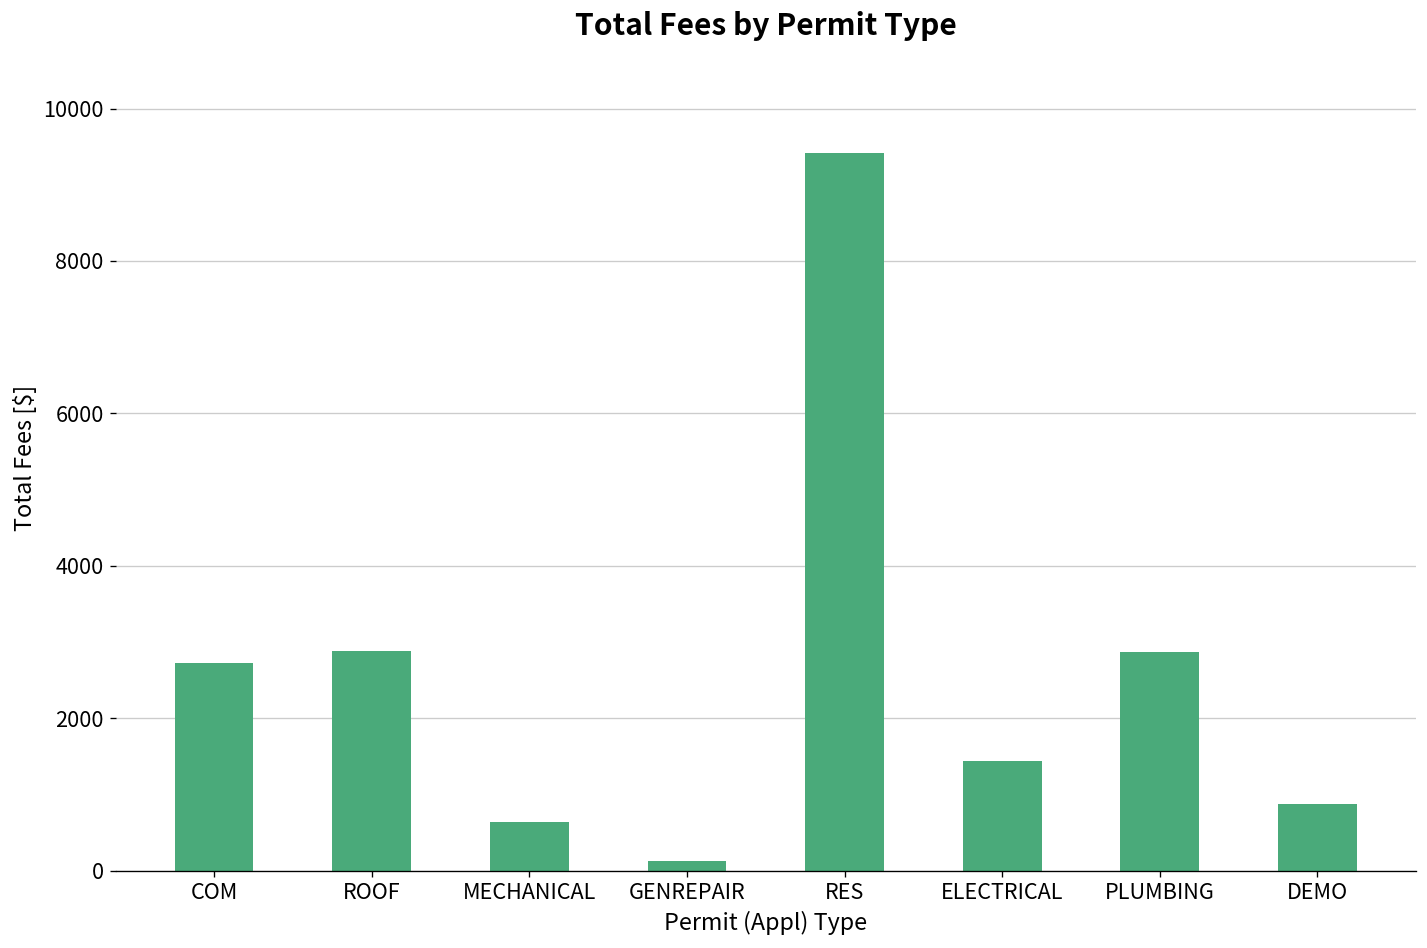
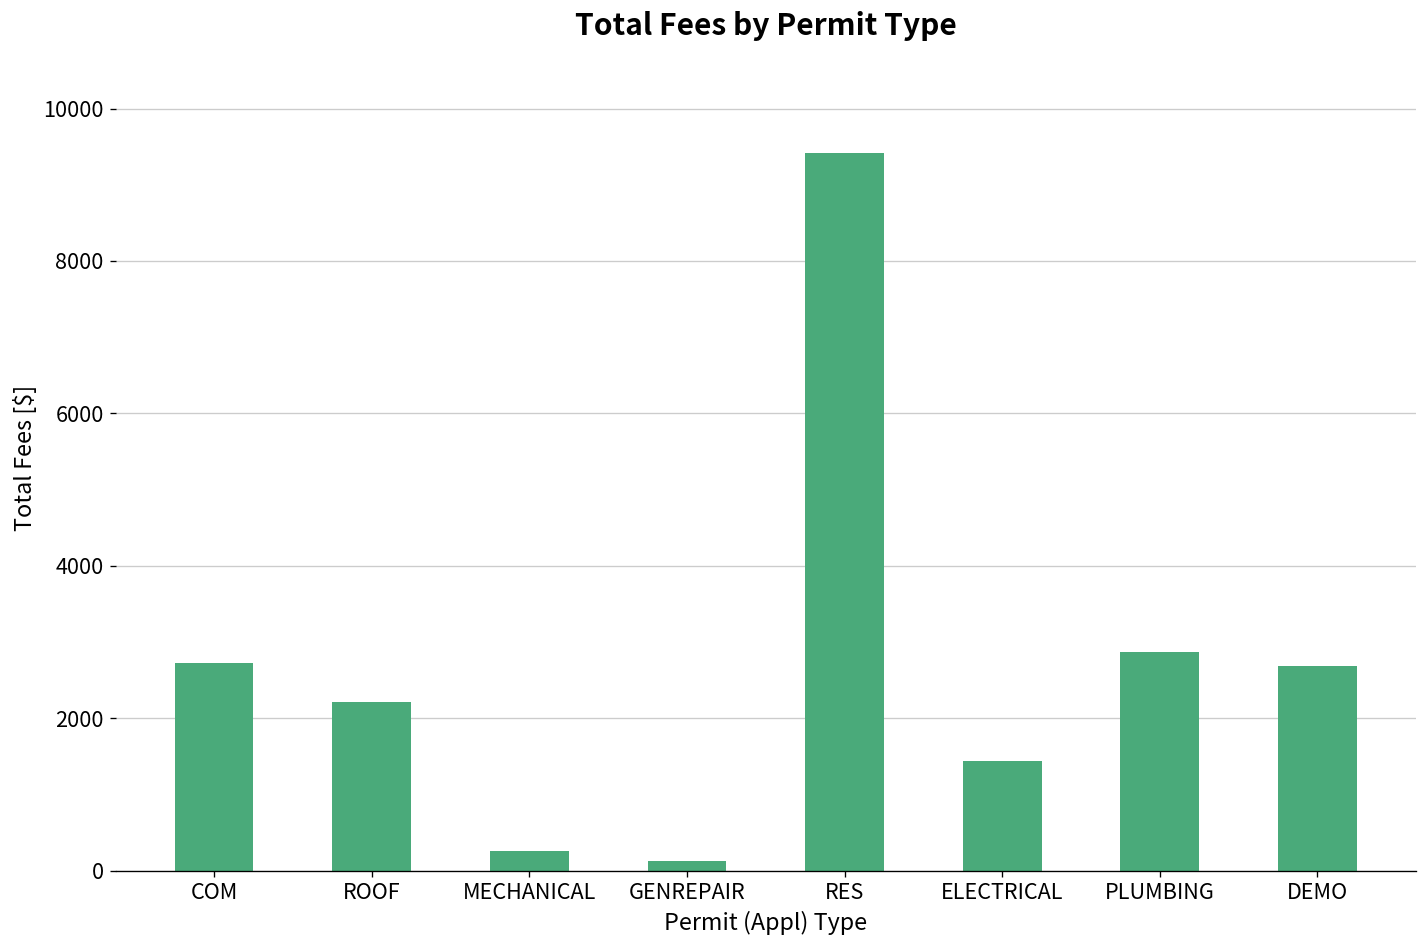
ROOF: 2900 -> 2200
MECHANICAL: 600 -> 300
DEMO: 900 -> 2700
